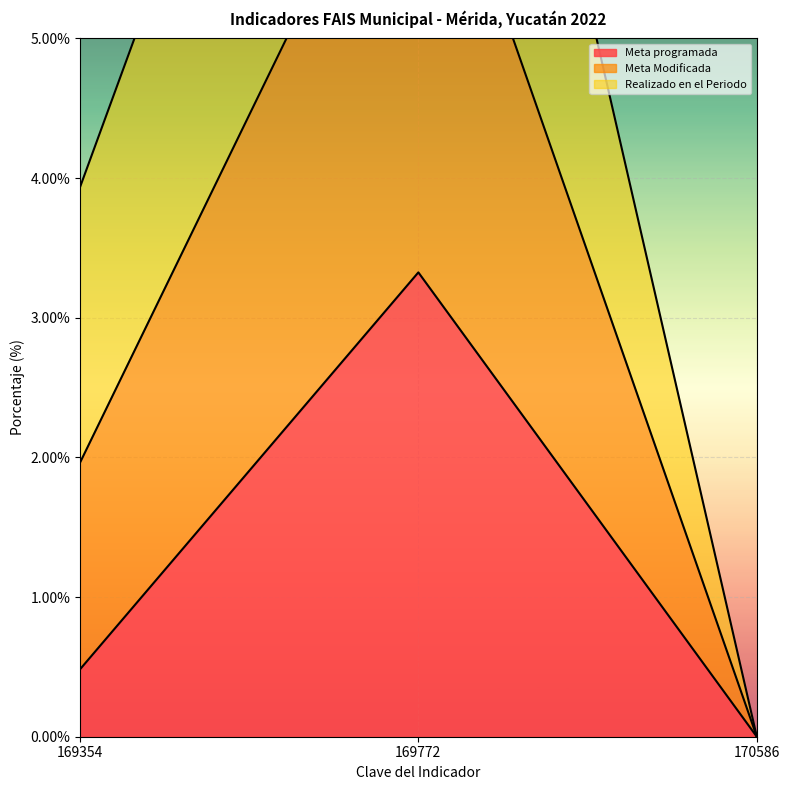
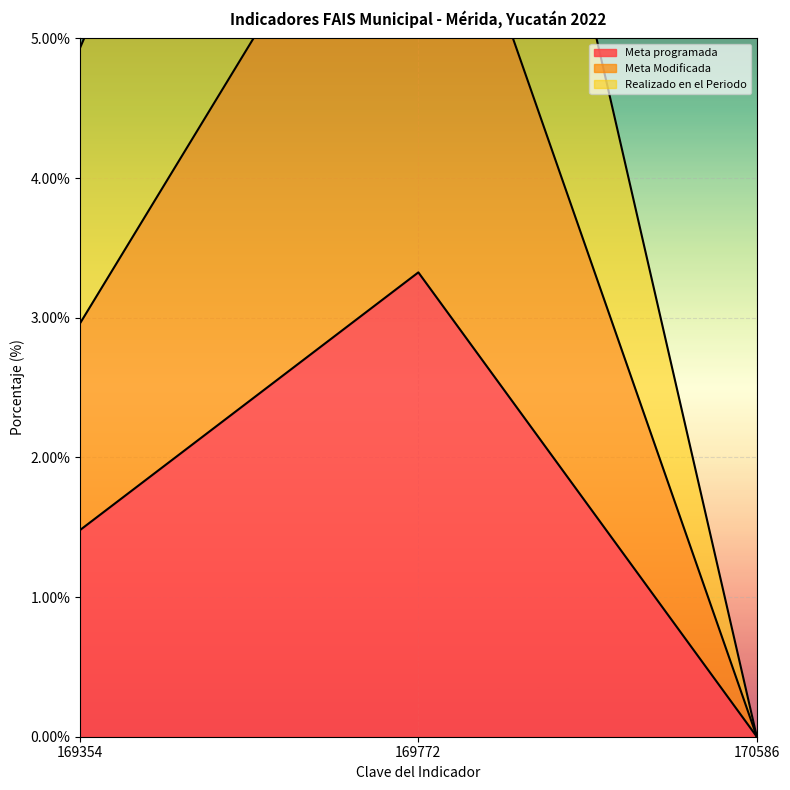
Meta programada, 169354: 0.48% -> 1.48%
